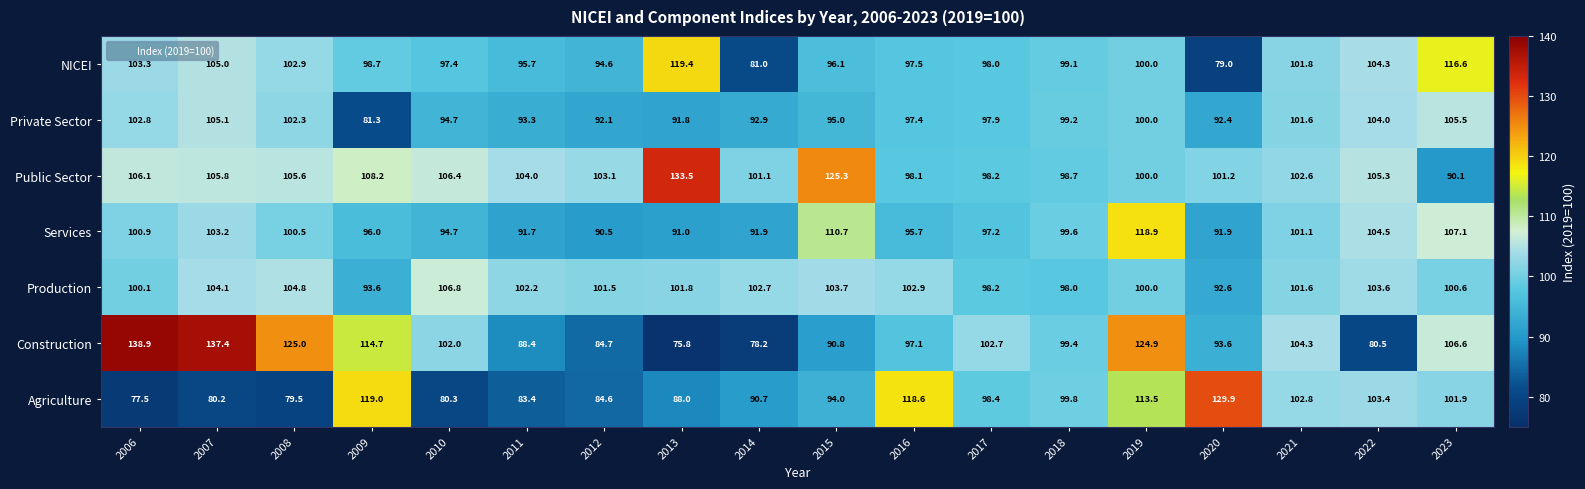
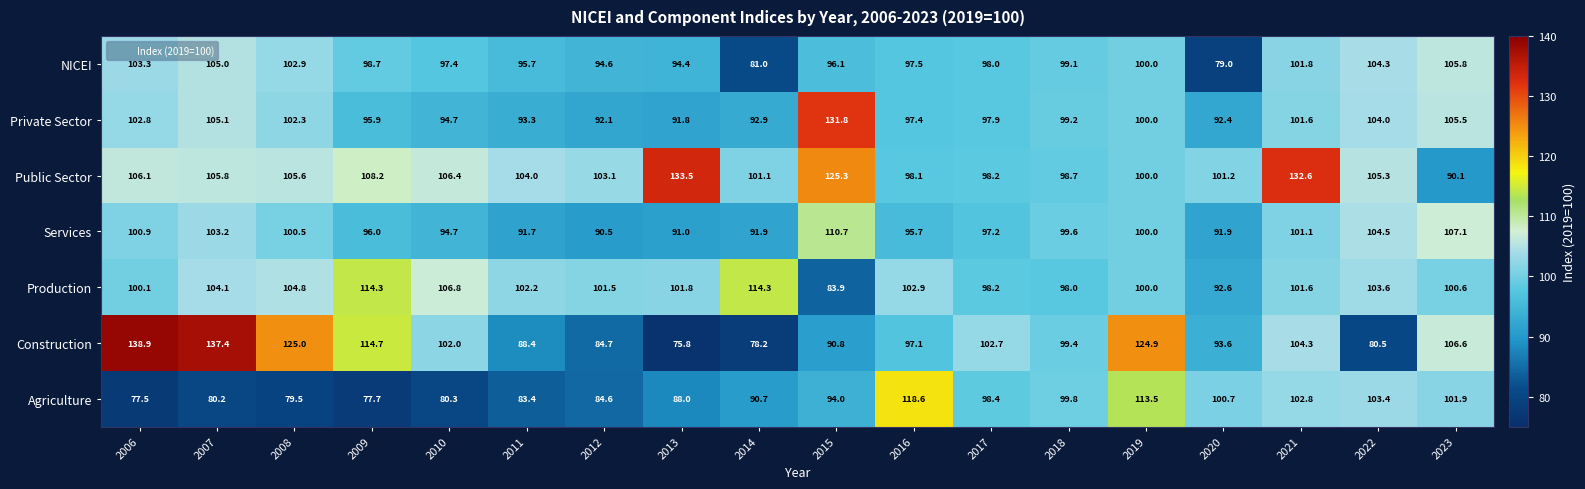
NICEI, 2013: 119.4 -> 94.4
NICEI, 2023: 116.6 -> 105.8
Private Sector, 2009: 81.3 -> 95.9
Private Sector, 2015: 95.0 -> 131.8
Public Sector, 2021: 102.6 -> 132.6
Services, 2019: 118.9 -> 100.0
Production, 2009: 93.6 -> 114.3
Production, 2014: 102.7 -> 114.3
Production, 2015: 103.7 -> 83.9
Agriculture, 2009: 119.0 -> 77.7
Agriculture, 2020: 129.9 -> 100.7
